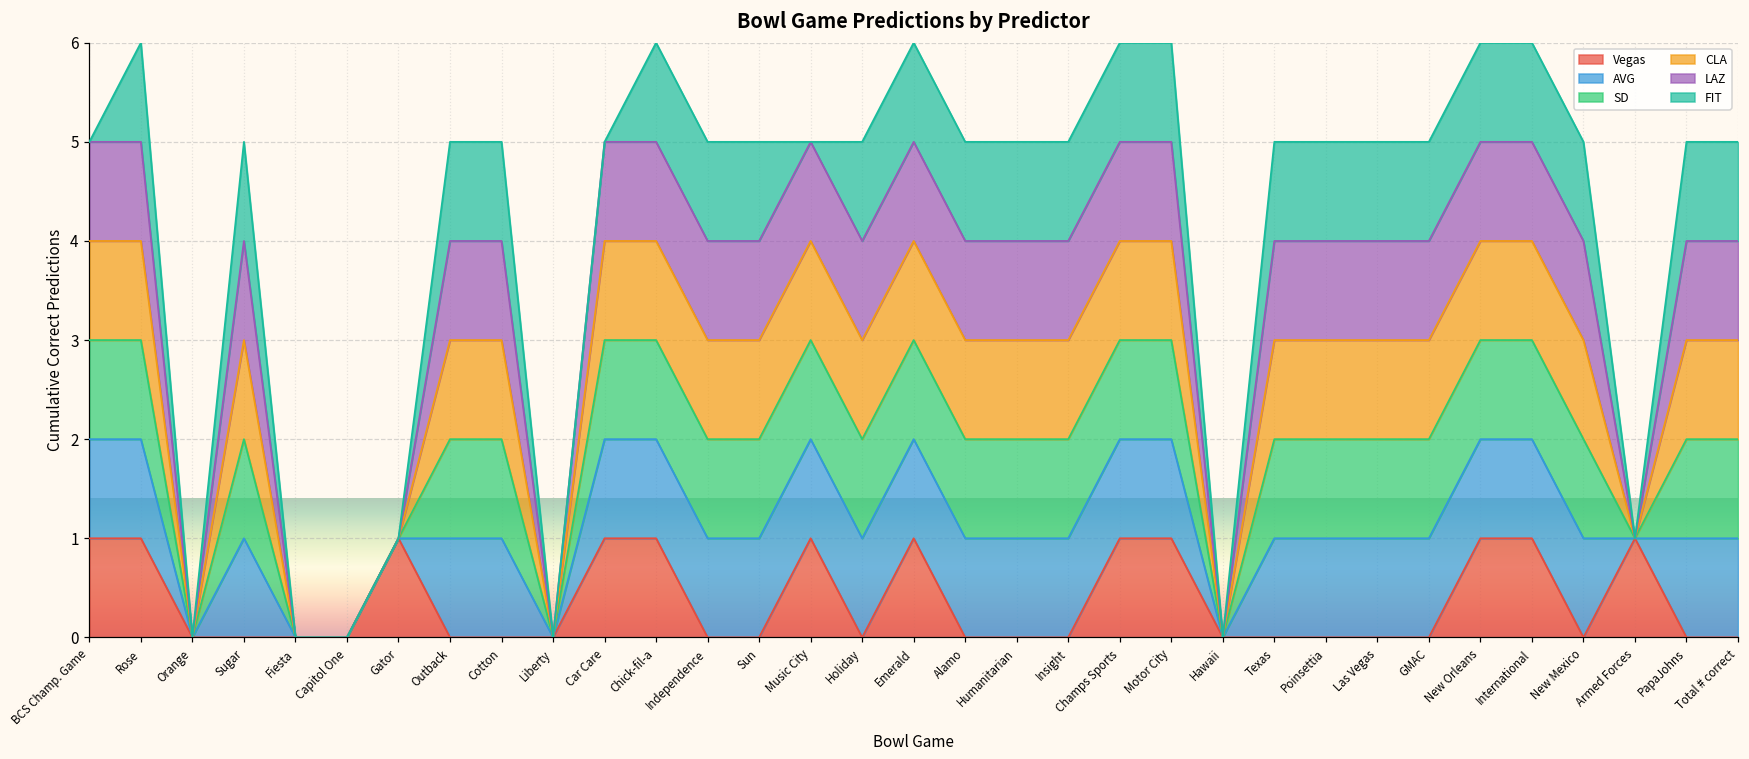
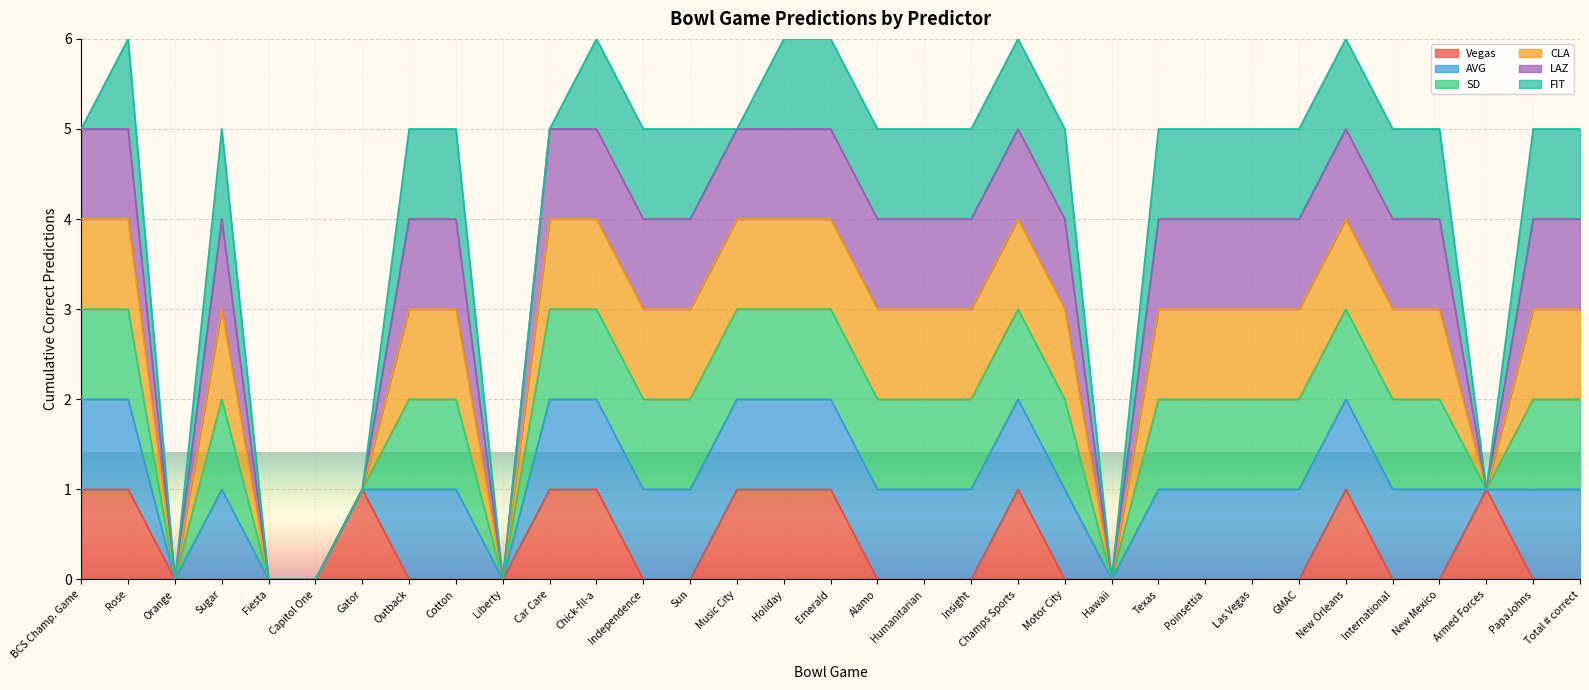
Vegas, Holiday: 0 -> 1
Vegas, Motor City: 1 -> 0
Vegas, International: 1 -> 0
